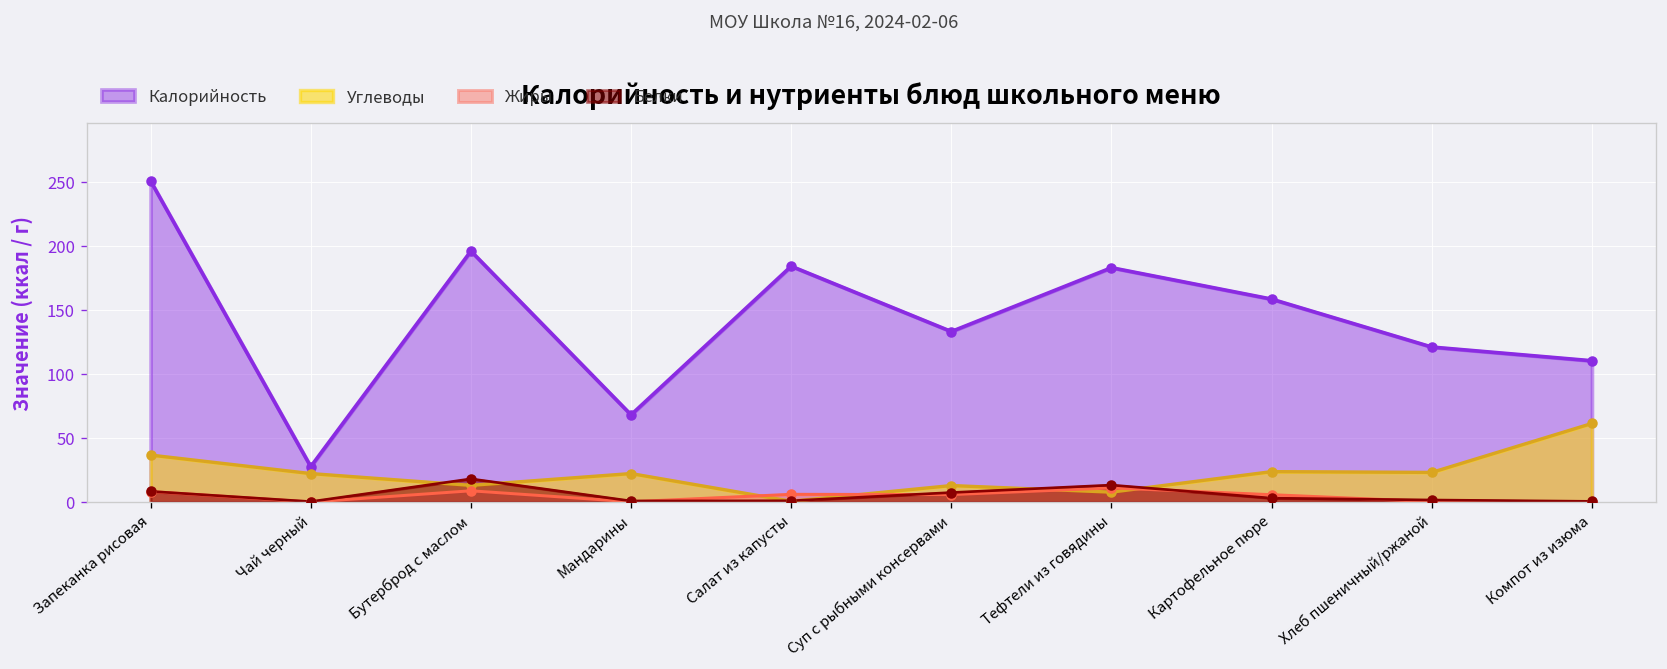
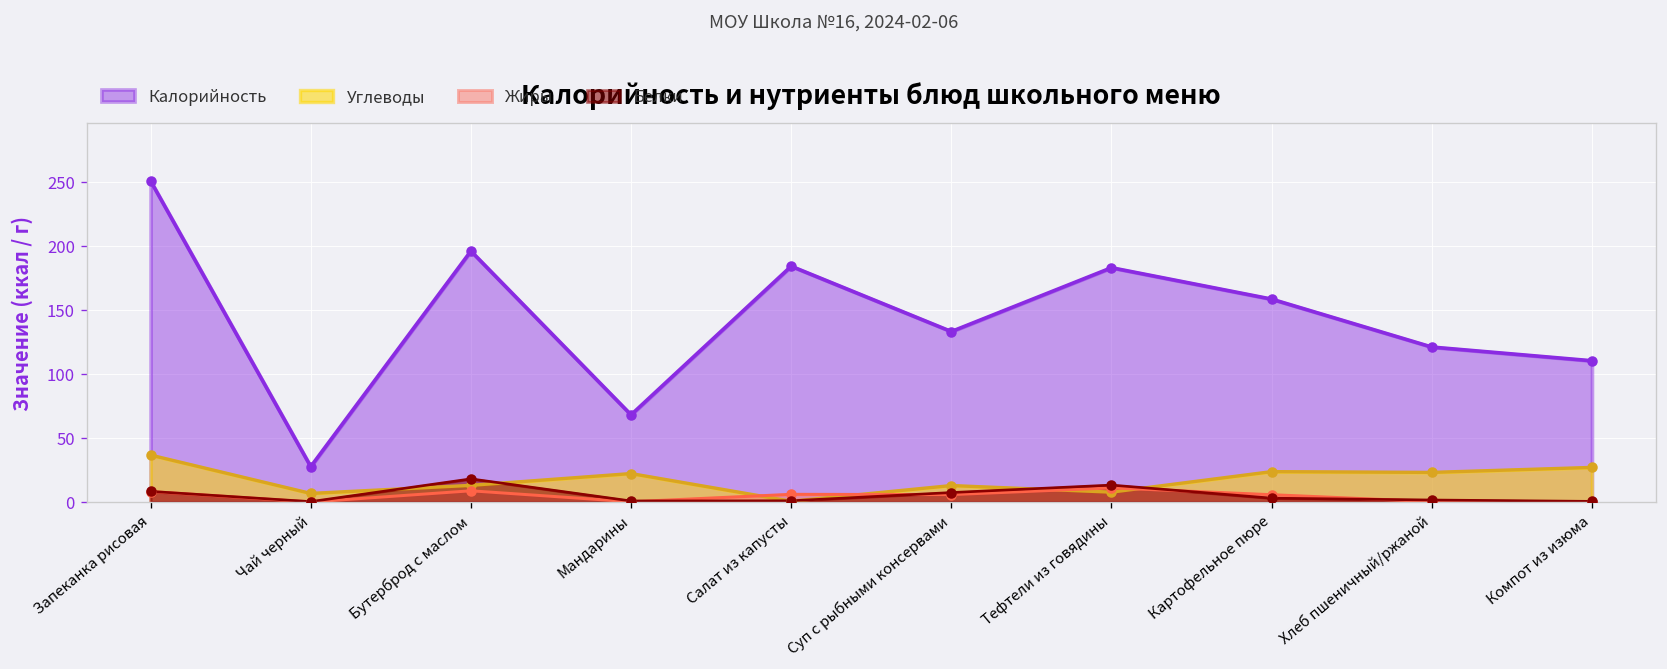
Углеводы, Чай черный: 22 -> 7
Углеводы, Компот из изюма: 61 -> 27
